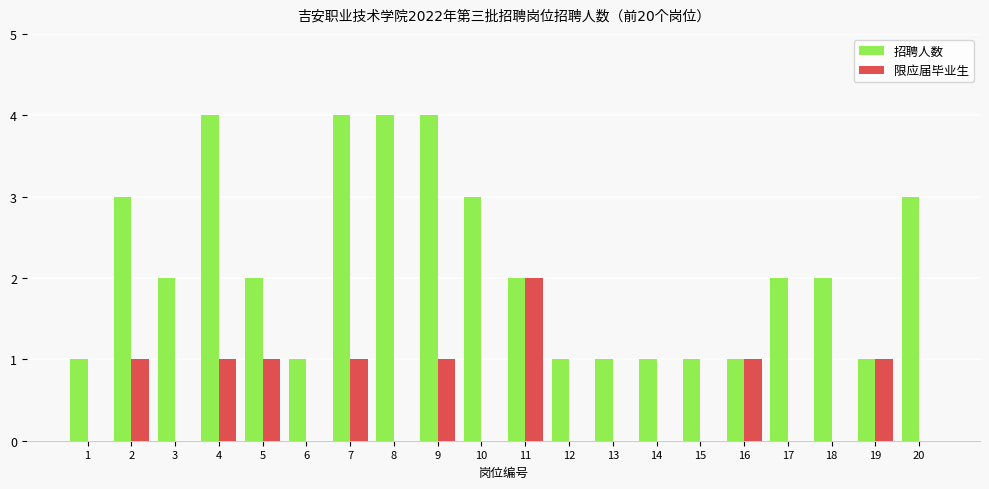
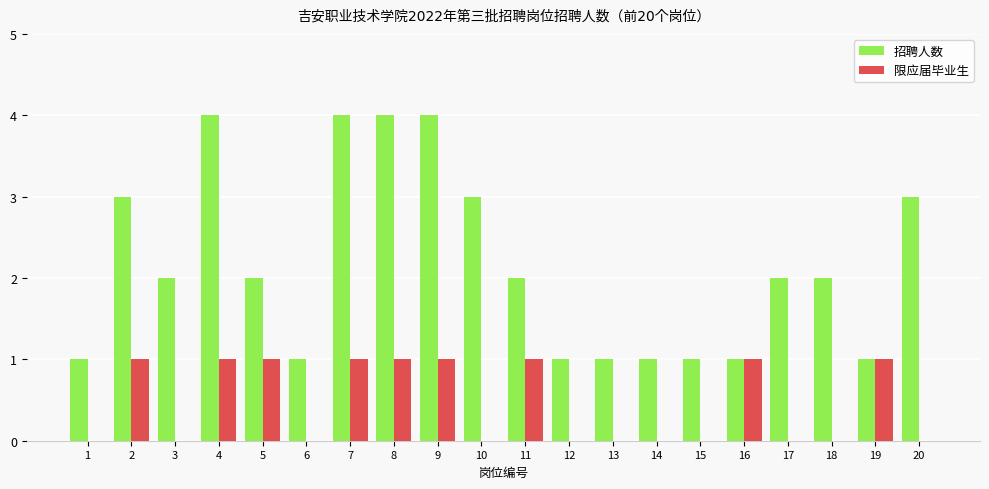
限应届毕业生, 8: 0 -> 1
限应届毕业生, 11: 2 -> 1
